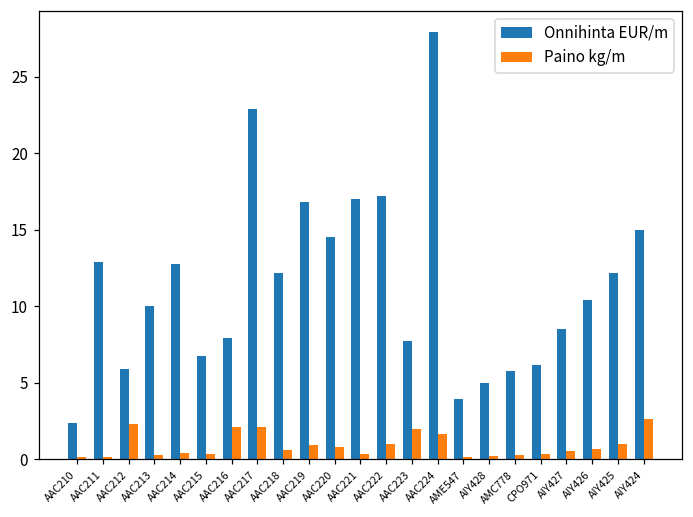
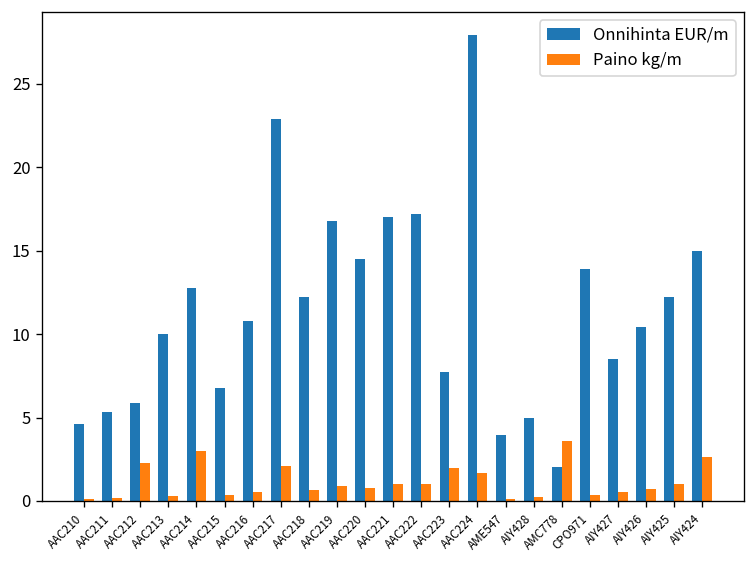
Onnihinta EUR/m, AAC210: 2.4 -> 4.6
Onnihinta EUR/m, AAC211: 12.9 -> 5.3
Paino kg/m, AAC214: 0.4 -> 3.0
Onnihinta EUR/m, AAC216: 7.9 -> 10.8
Paino kg/m, AAC216: 2.1 -> 0.5
Paino kg/m, AAC221: 0.4 -> 1.0
Onnihinta EUR/m, AMC778: 5.7 -> 2.0
Paino kg/m, AMC778: 0.3 -> 3.6
Onnihinta EUR/m, CPO971: 6.2 -> 13.9
